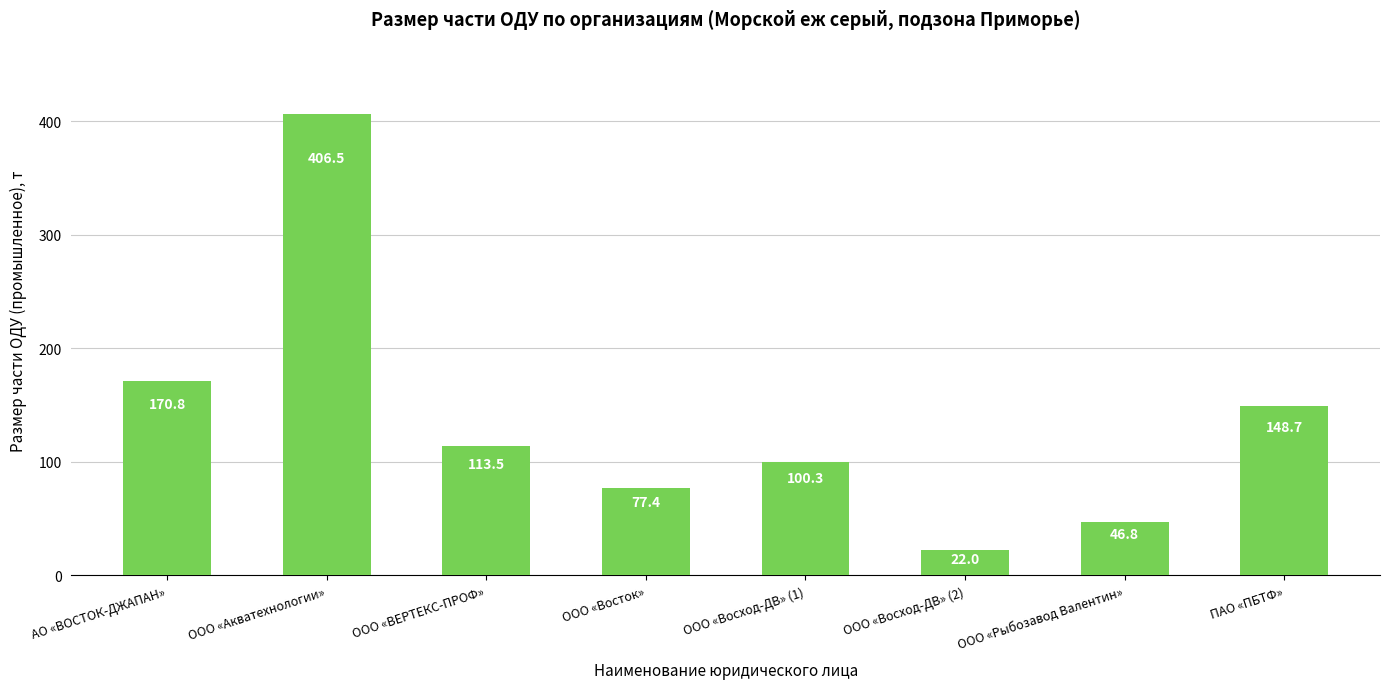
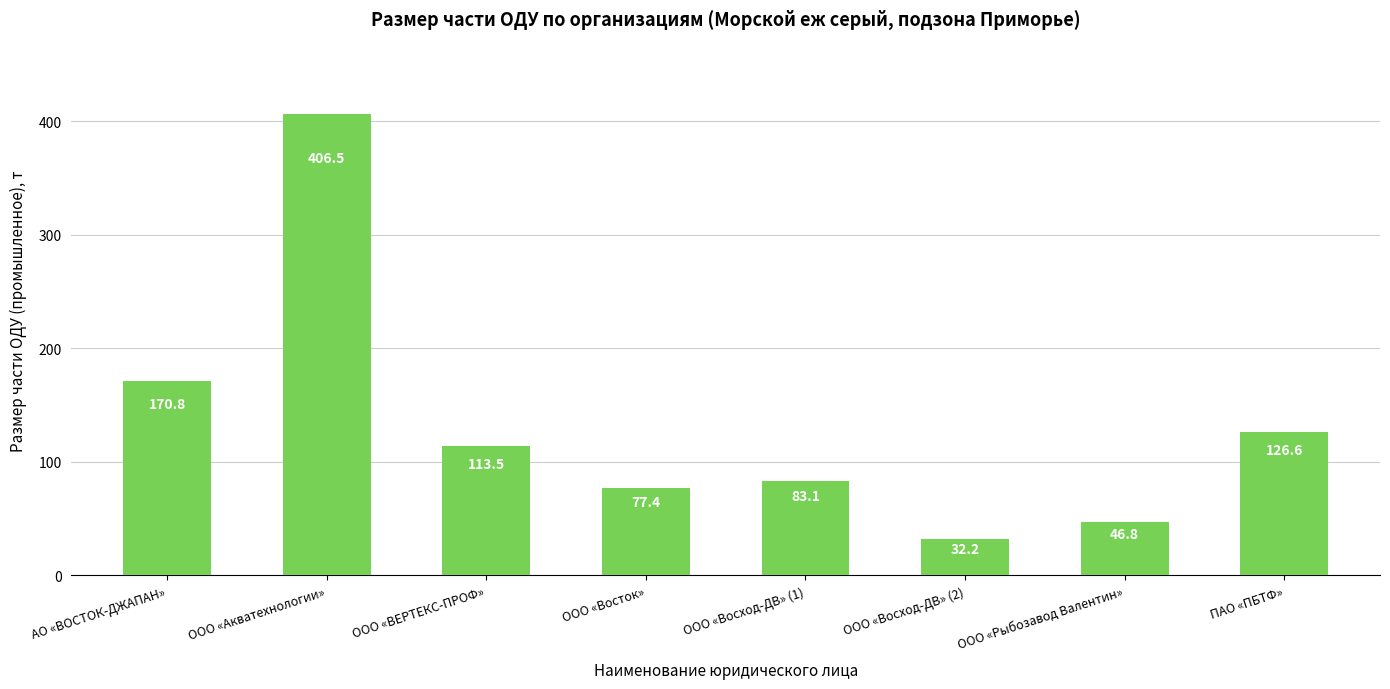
ООО «Восход-ДВ» (1): 100.3 -> 83.1
ООО «Восход-ДВ» (2): 22.0 -> 32.2
ПАО «ПБТФ»: 148.7 -> 126.6
